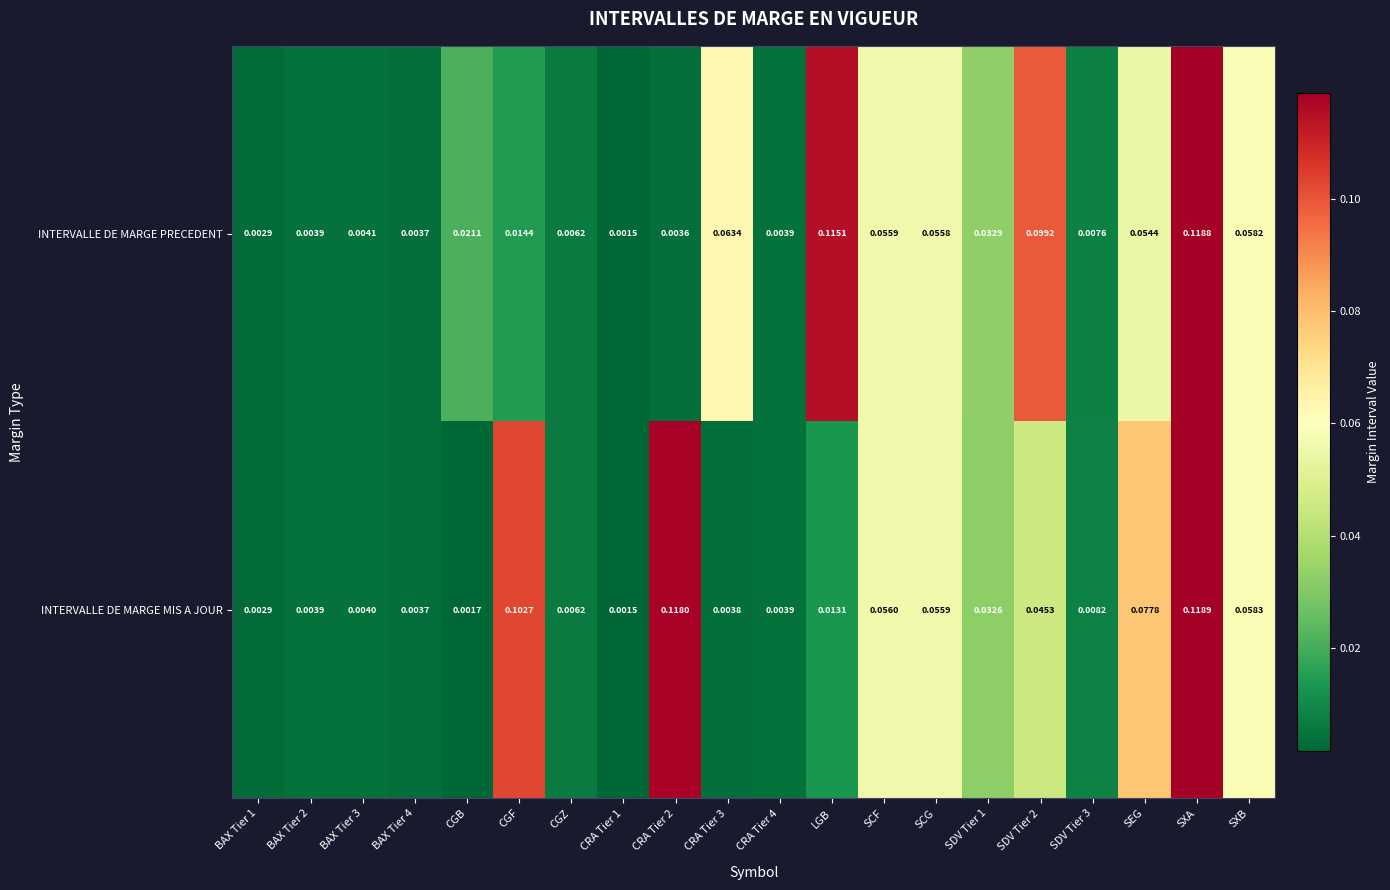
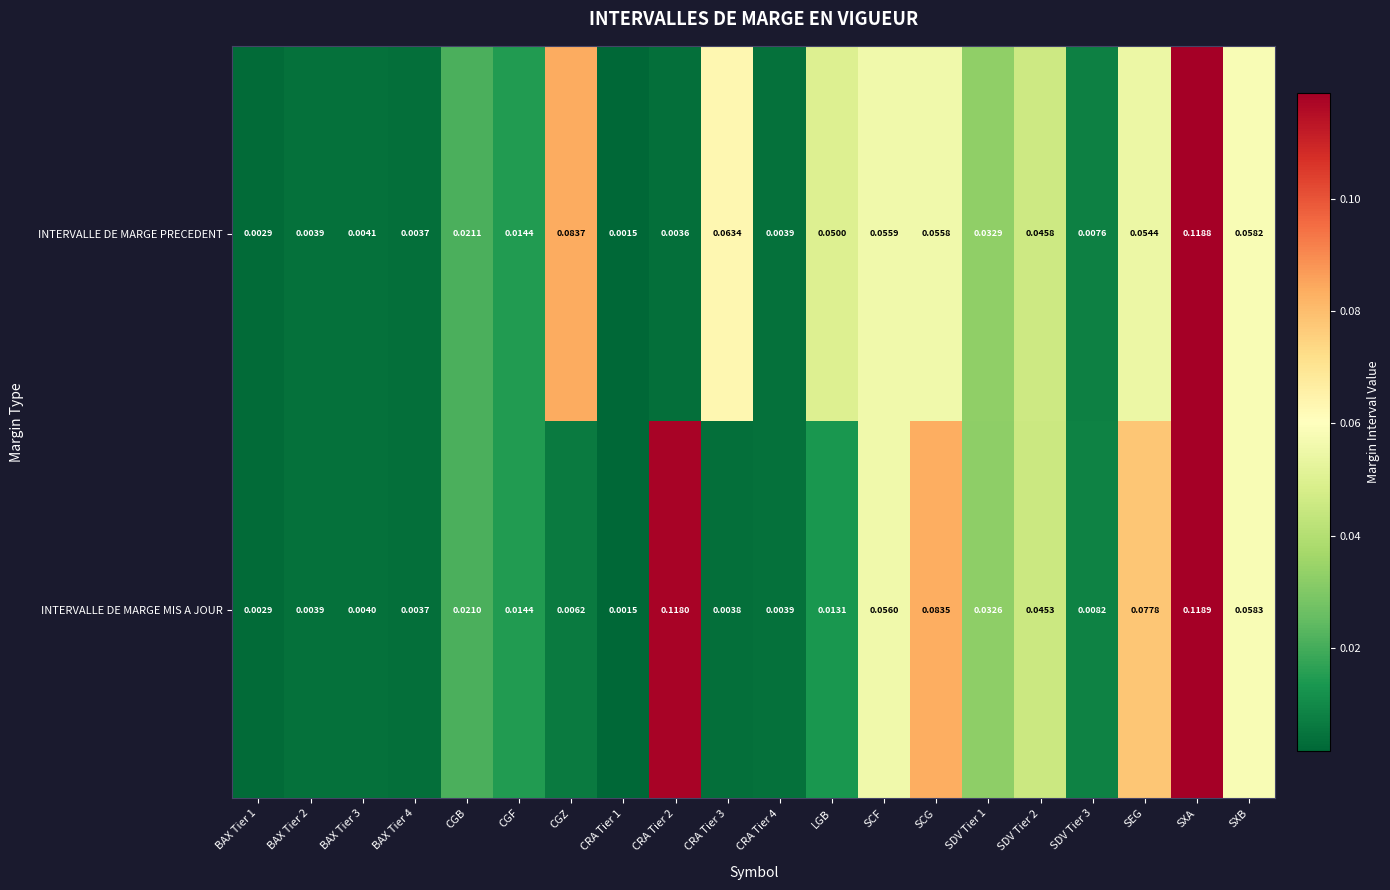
INTERVALLE DE MARGE PRECEDENT, CGZ: 0.0062 -> 0.0837
INTERVALLE DE MARGE PRECEDENT, LGB: 0.1151 -> 0.0500
INTERVALLE DE MARGE PRECEDENT, SDV Tier 2: 0.0992 -> 0.0458
INTERVALLE DE MARGE MIS A JOUR, CGB: 0.0017 -> 0.0210
INTERVALLE DE MARGE MIS A JOUR, CGF: 0.1027 -> 0.0144
INTERVALLE DE MARGE MIS A JOUR, SCG: 0.0559 -> 0.0835
